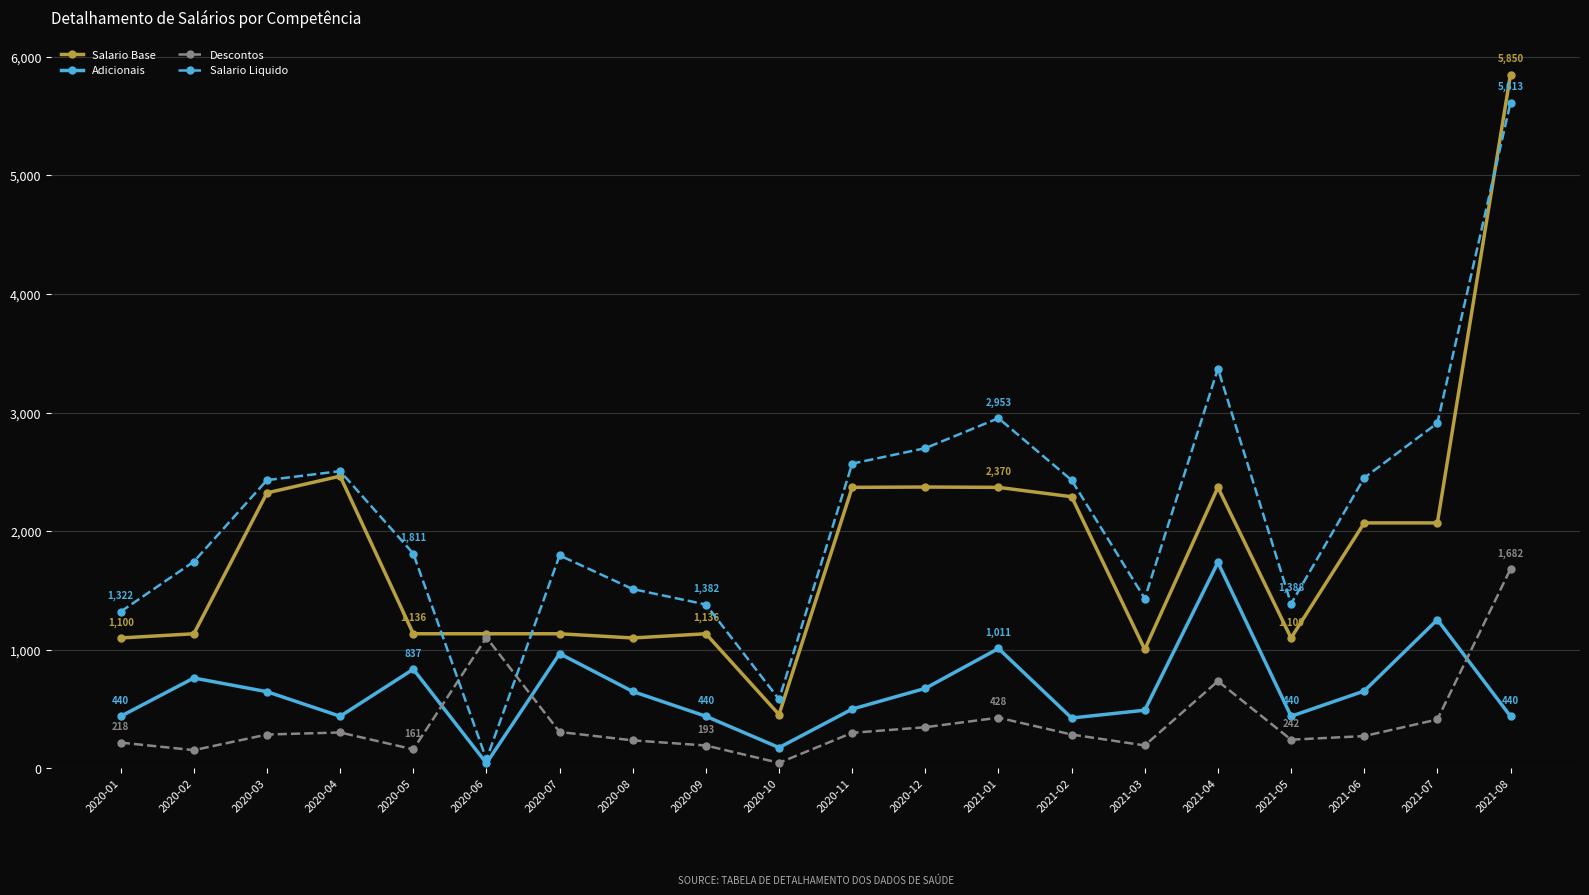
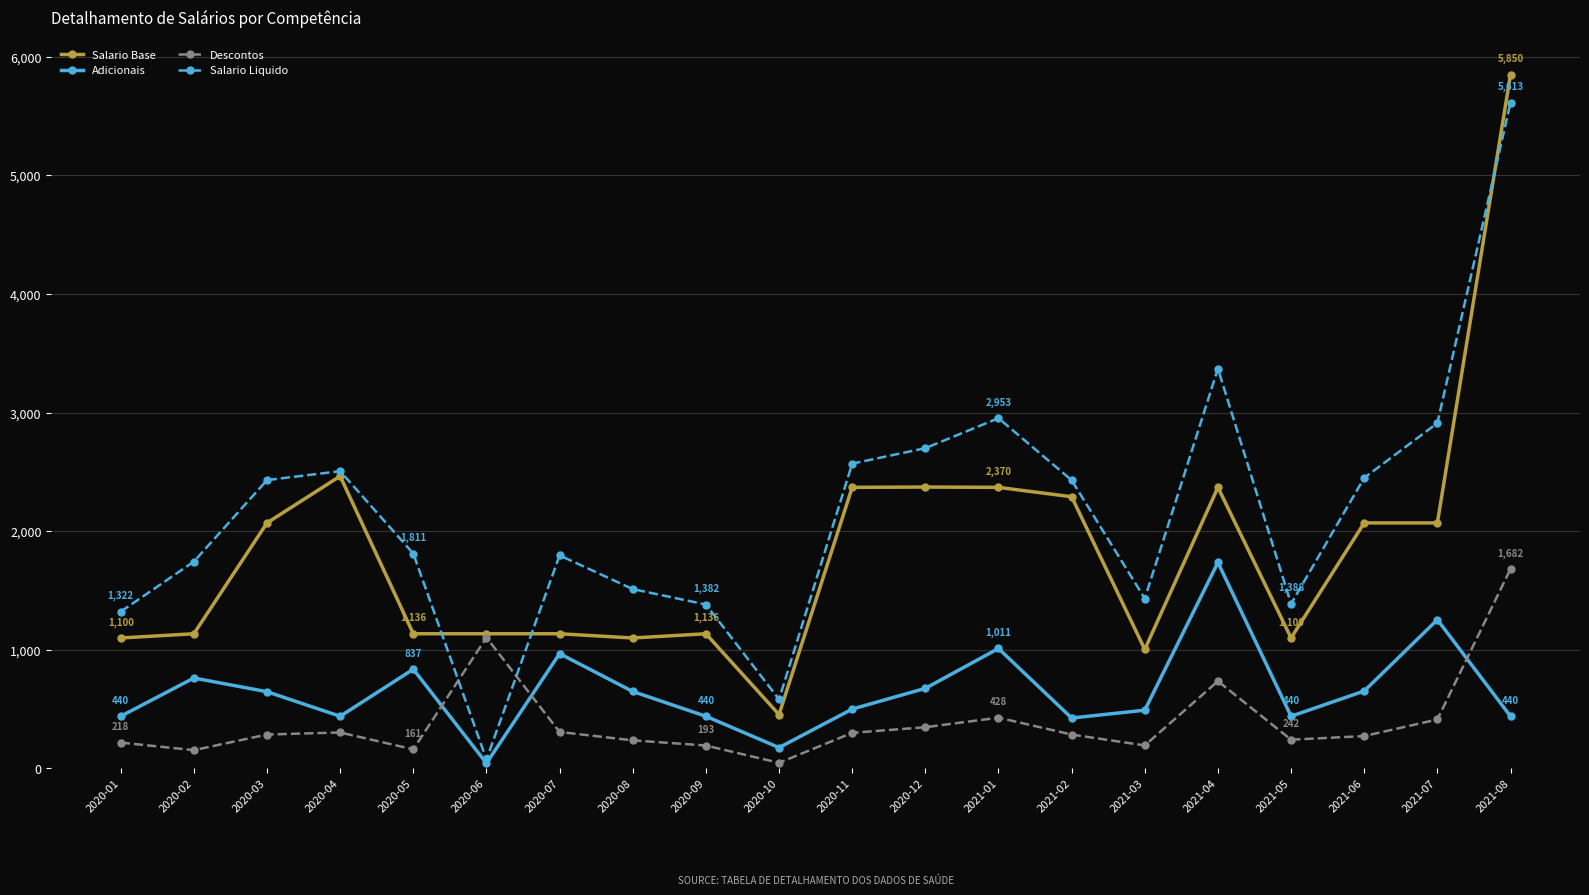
Salario Base, 2020-03: 2,320 -> 2,070
